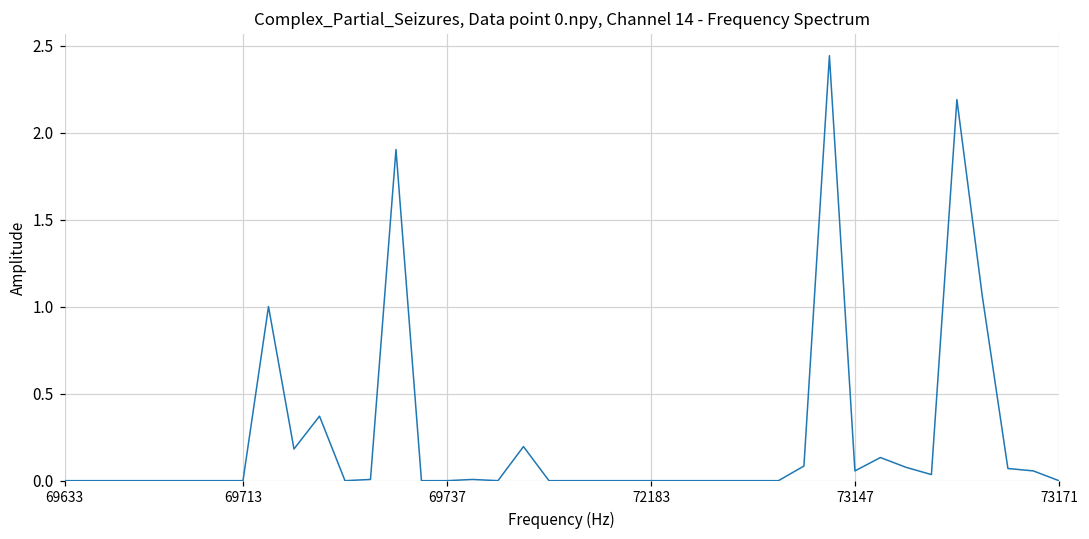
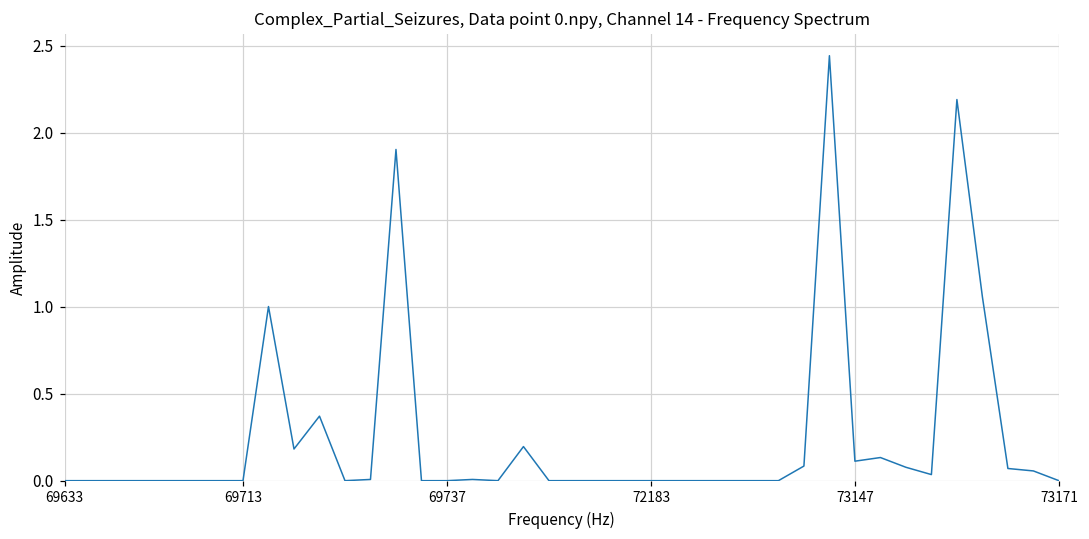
73147: 0.06 -> 0.11
